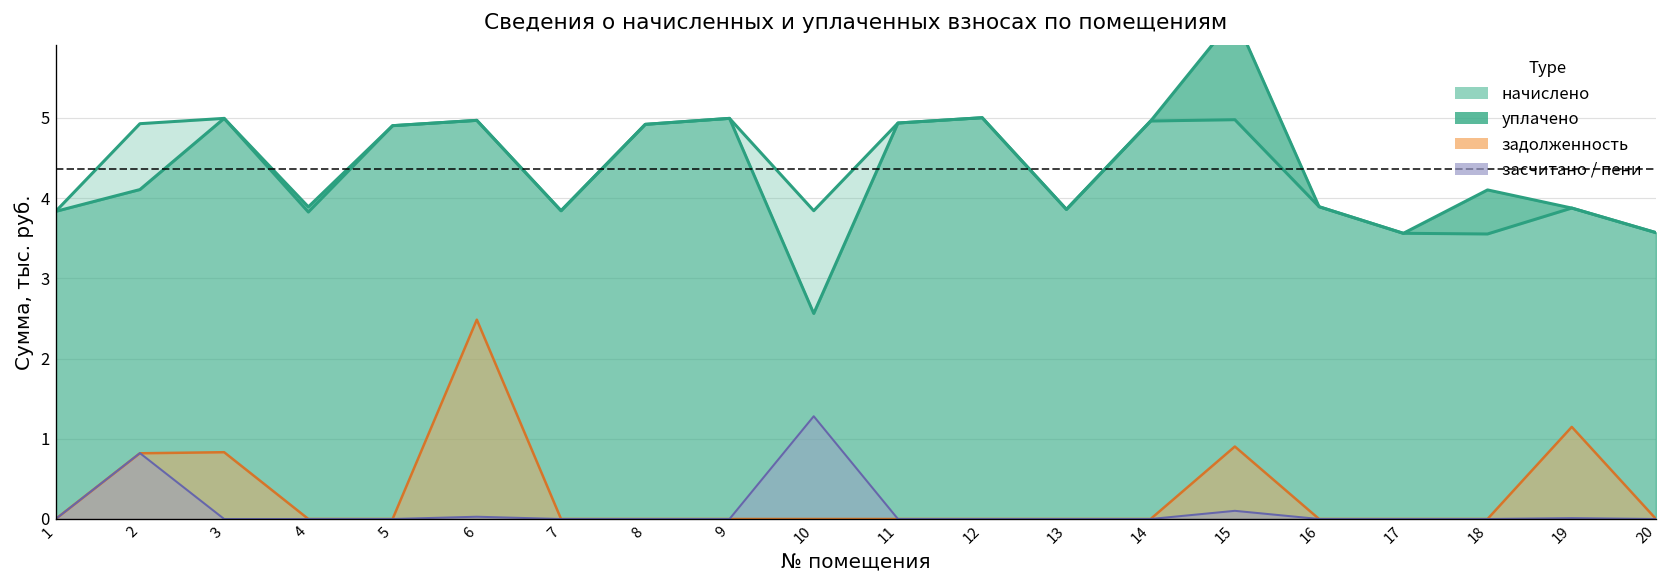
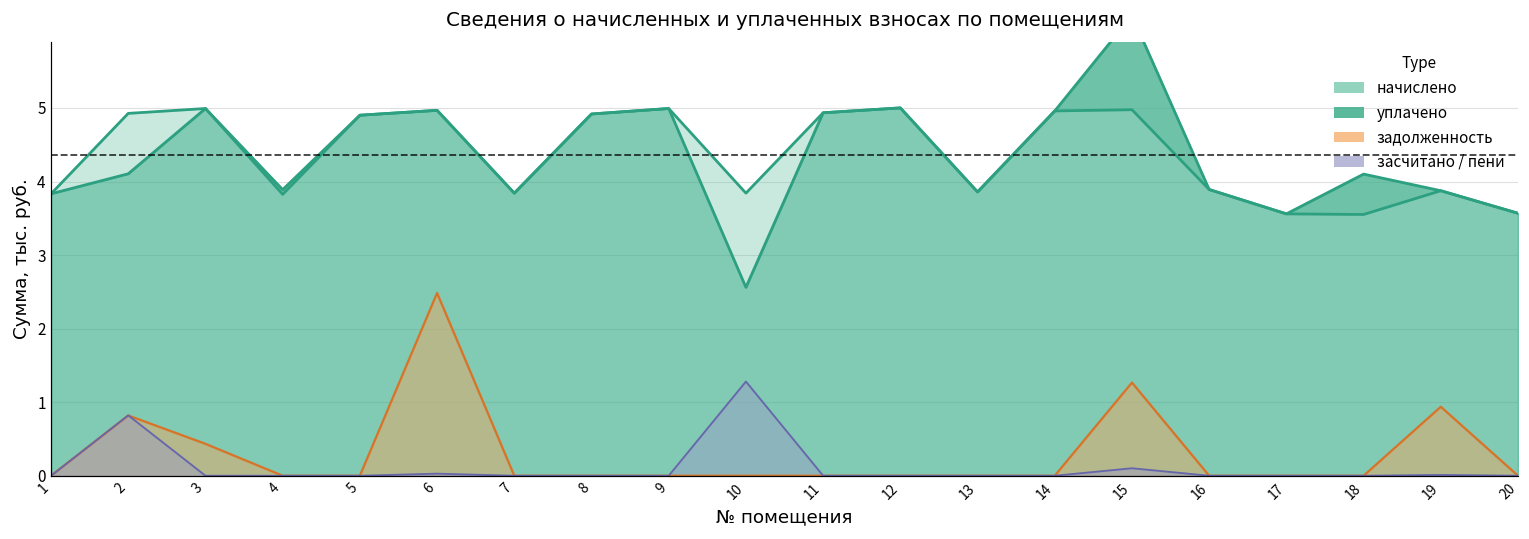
задолженность, 3: 0.8 -> 0.4
задолженность, 15: 0.9 -> 1.3
задолженность, 19: 1.1 -> 0.9
